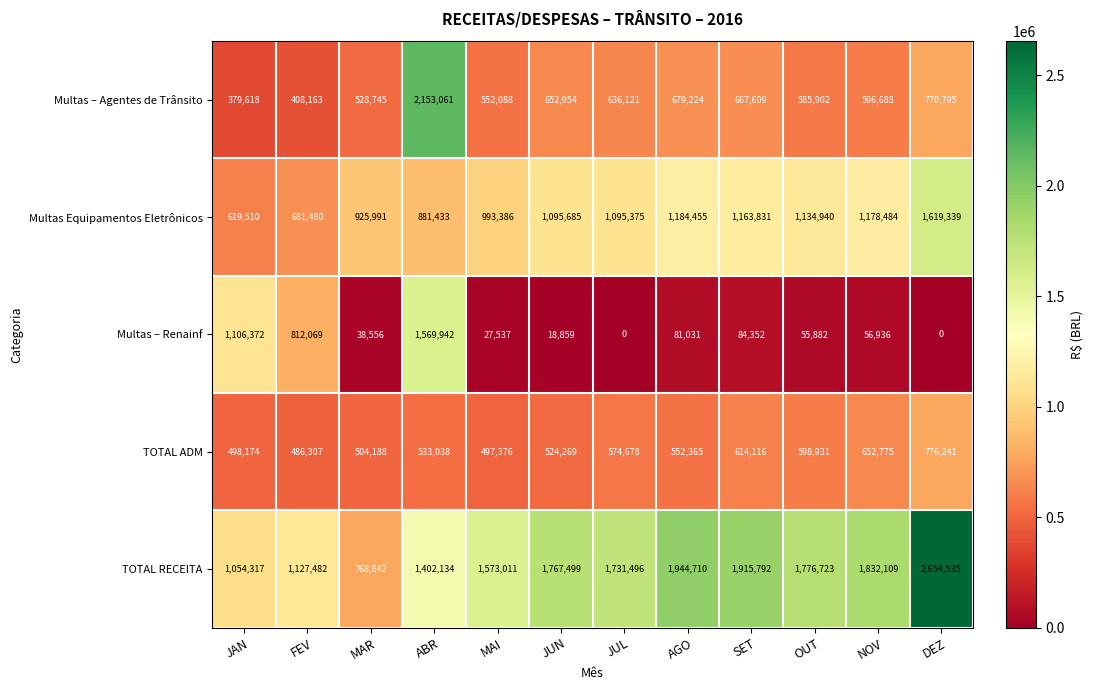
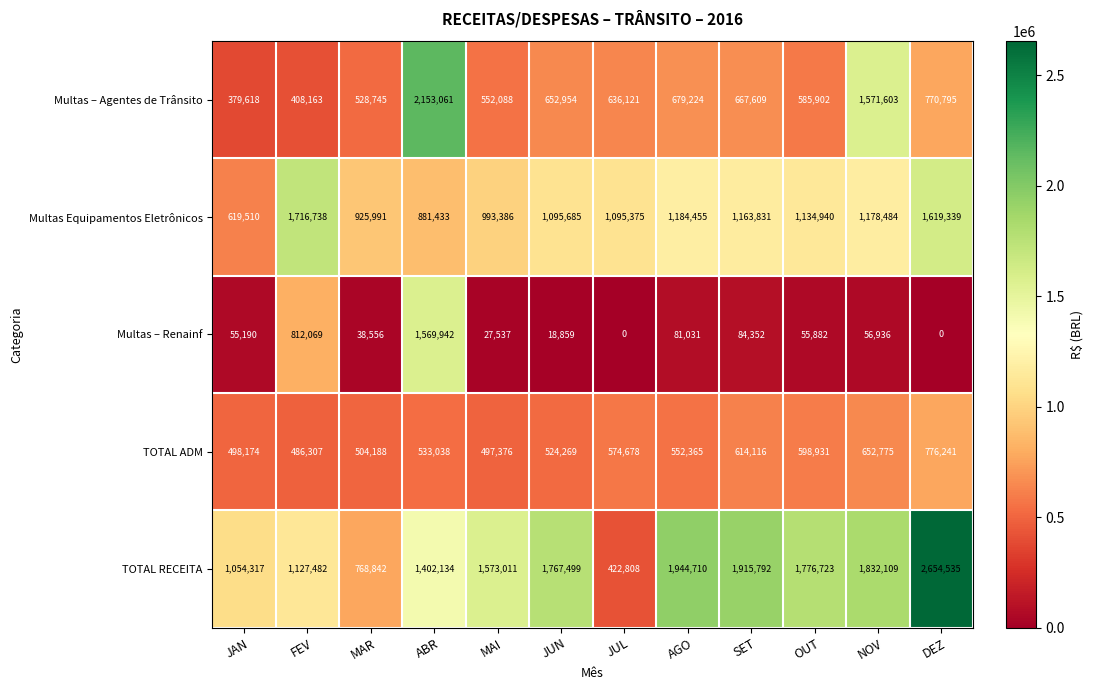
Multas – Agentes de Trânsito, NOV: 596,688 -> 1,571,603
Multas Equipamentos Eletrônicos, FEV: 681,480 -> 1,716,738
Multas – Renainf, JAN: 1,106,372 -> 55,190
TOTAL RECEITA, JUL: 1,731,496 -> 422,808
